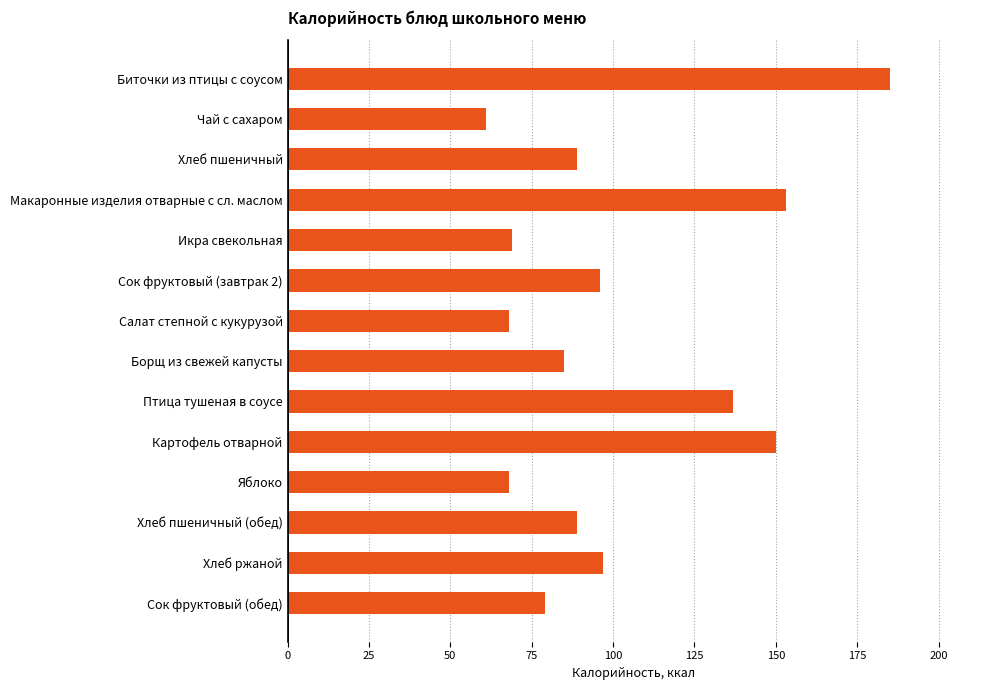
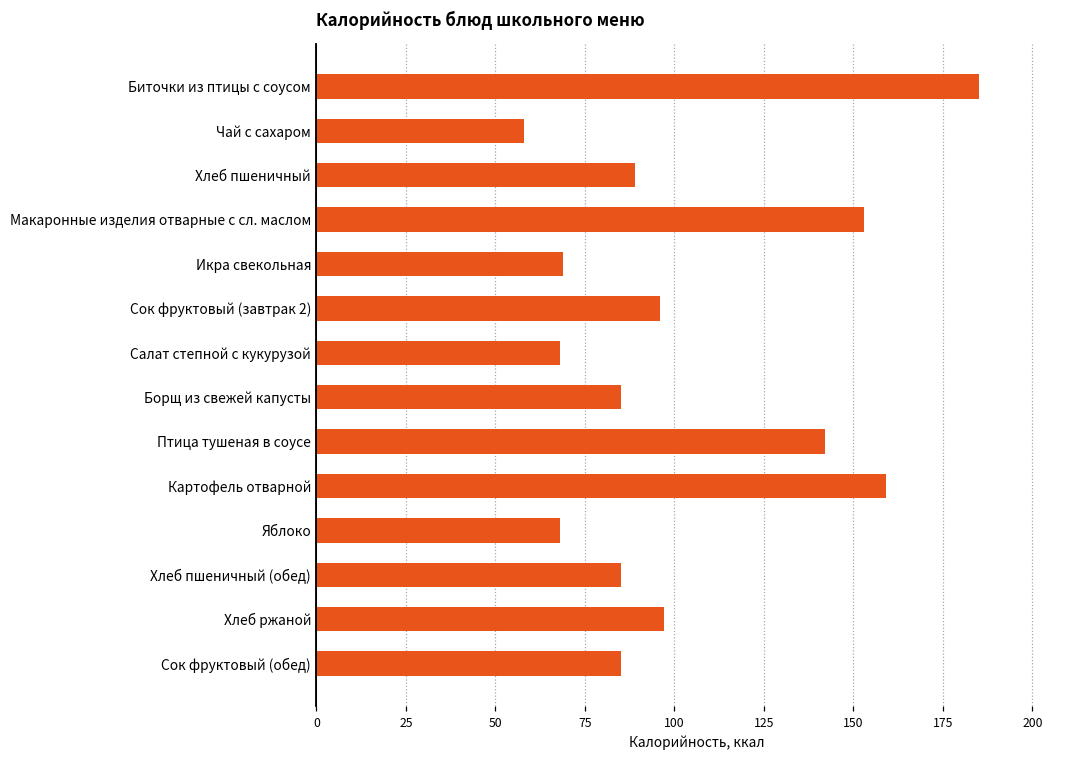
Чай с сахаром: 61 -> 58
Птица тушеная в соусе: 137 -> 142
Картофель отварной: 150 -> 159
Хлеб пшеничный (обед): 89 -> 85
Сок фруктовый (обед): 79 -> 85
